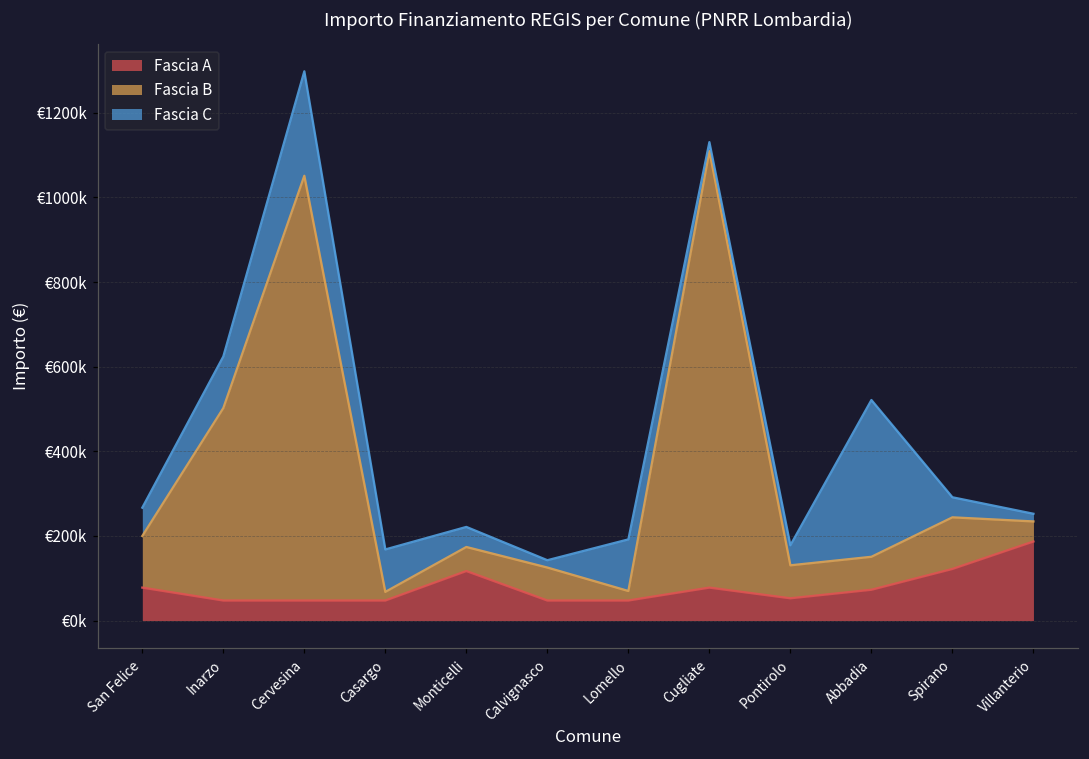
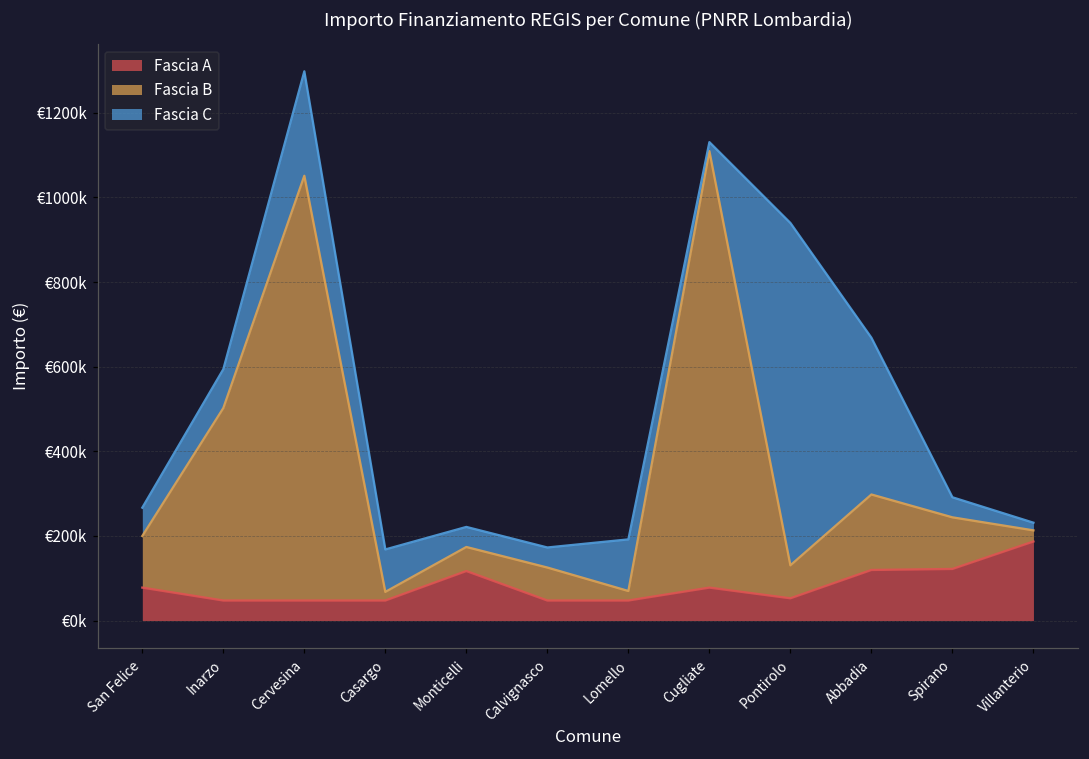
Fascia C, Inarzo: €120000 -> €90000
Fascia C, Calvignasco: €20000 -> €50000
Fascia C, Pontirolo: €50000 -> €810000
Fascia A, Abbadia: €70000 -> €120000
Fascia B, Abbadia: €80000 -> €180000
Fascia B, Villanterio: €50000 -> €30000
